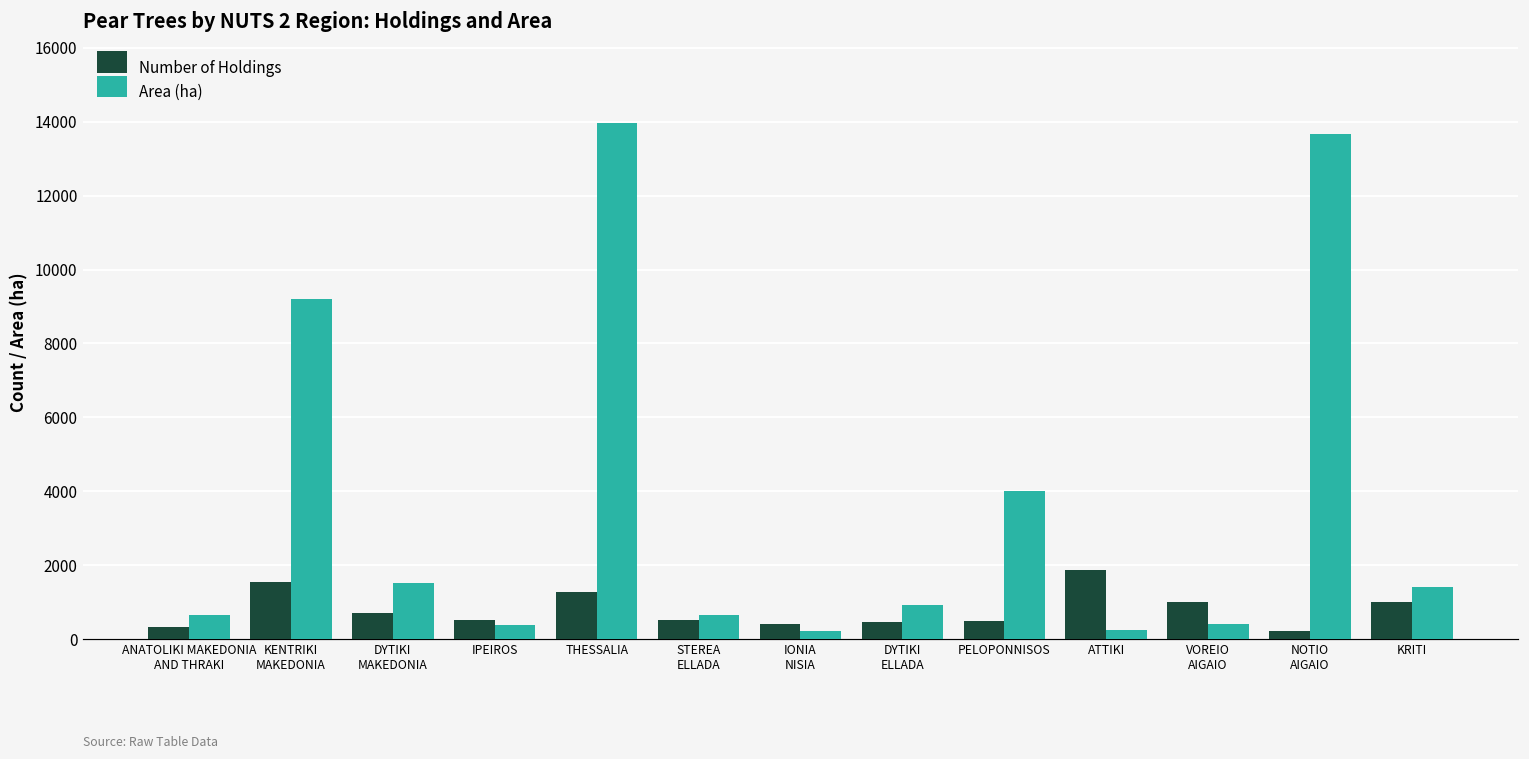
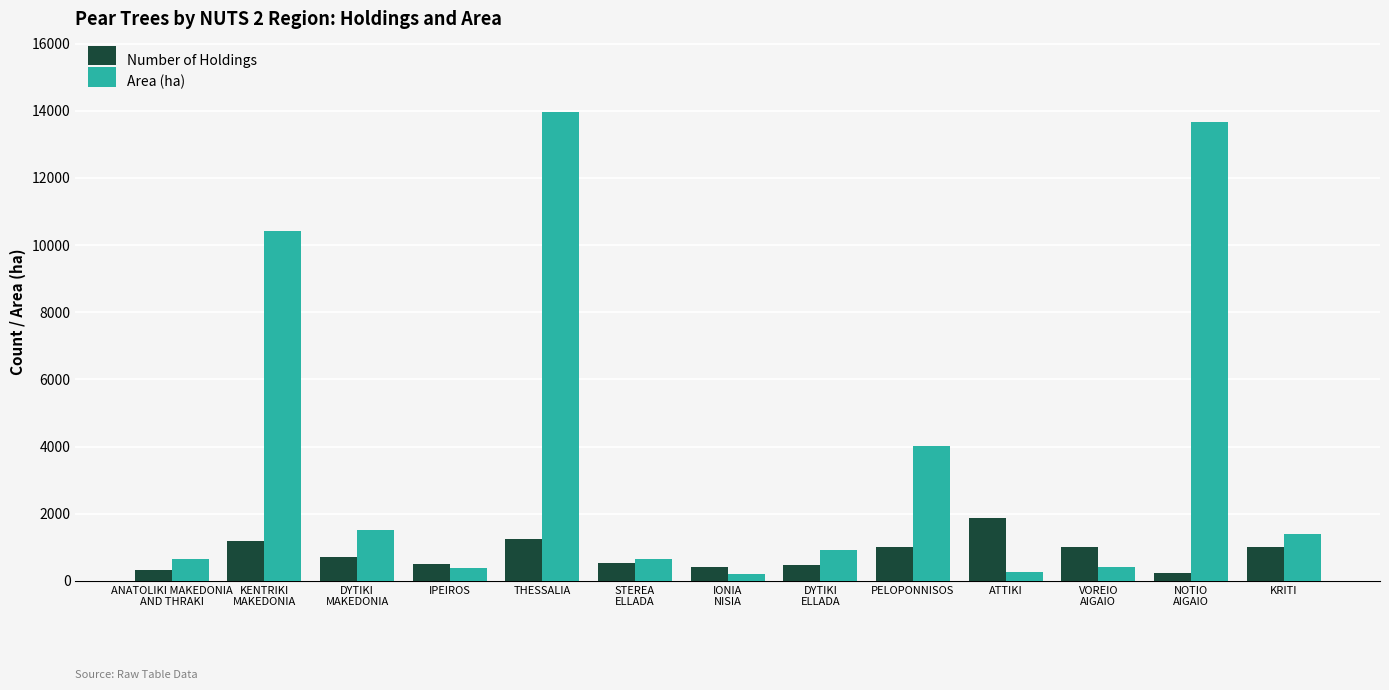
Number of Holdings, KENTRIKI MAKEDONIA: 1500 -> 1200
Area (ha), KENTRIKI MAKEDONIA: 9200 -> 10400
Number of Holdings, PELOPONNISOS: 500 -> 1000
